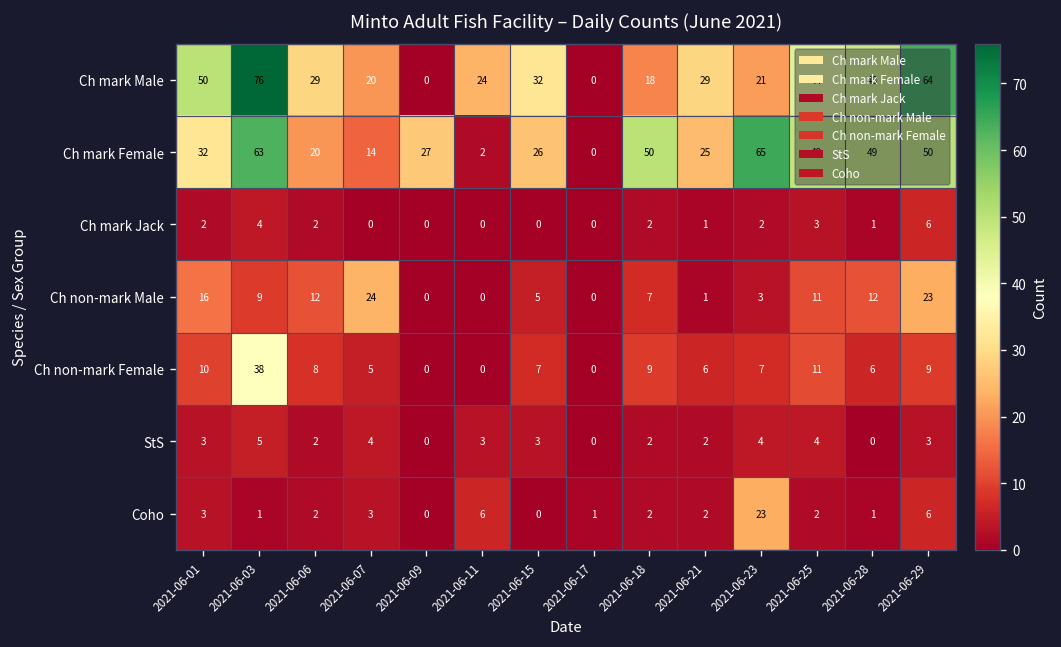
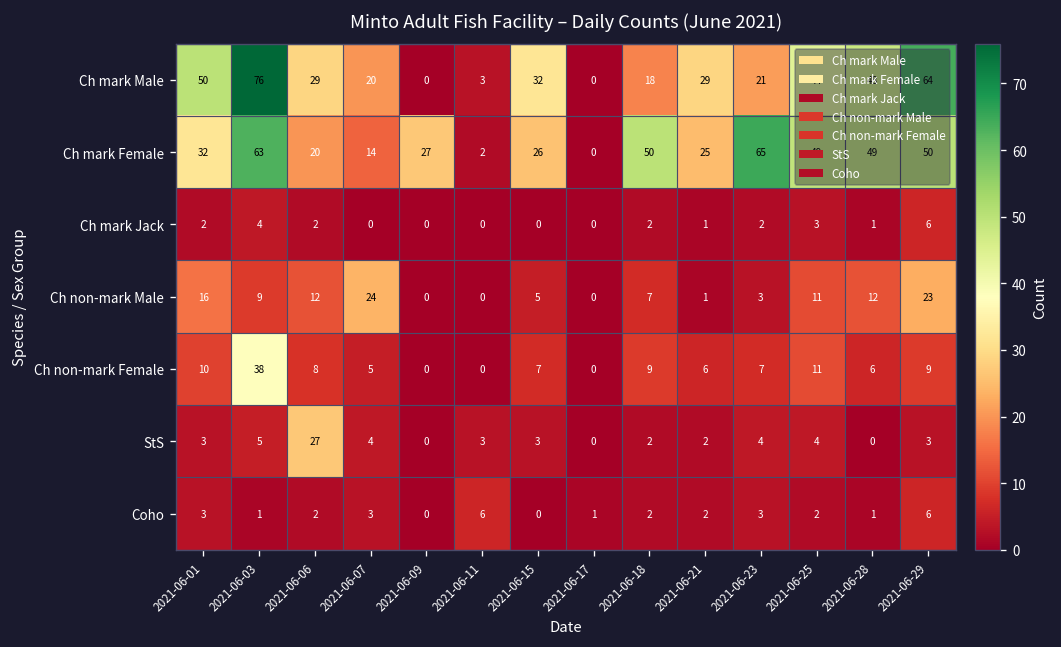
Ch mark Male, 2021-06-11: 24 -> 3
StS, 2021-06-06: 2 -> 27
Coho, 2021-06-23: 23 -> 3
